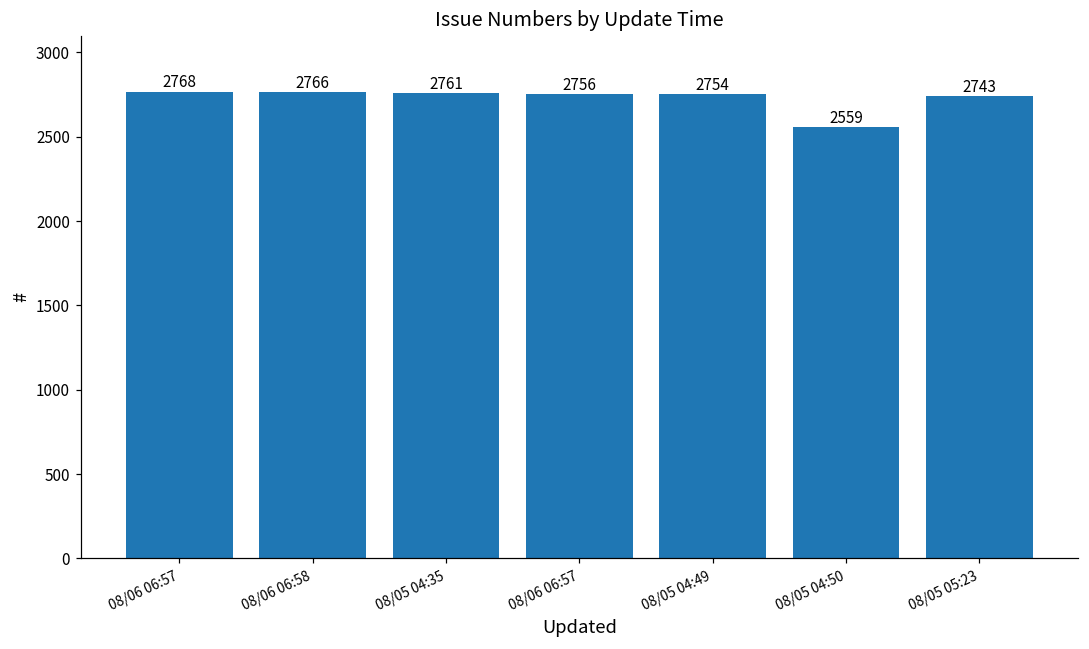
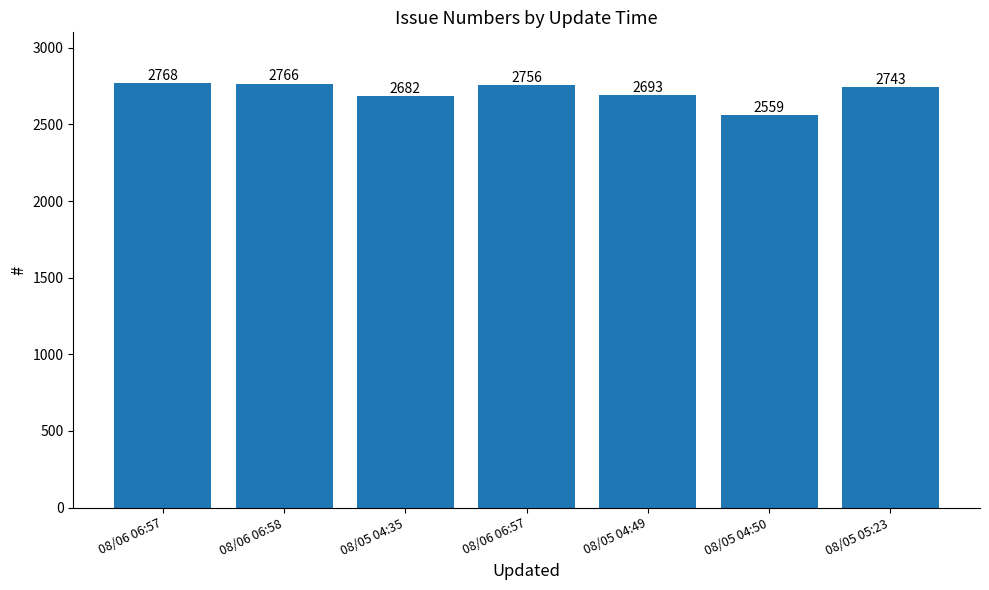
08/05 04:35: 2761 -> 2682
08/05 04:49: 2754 -> 2693
